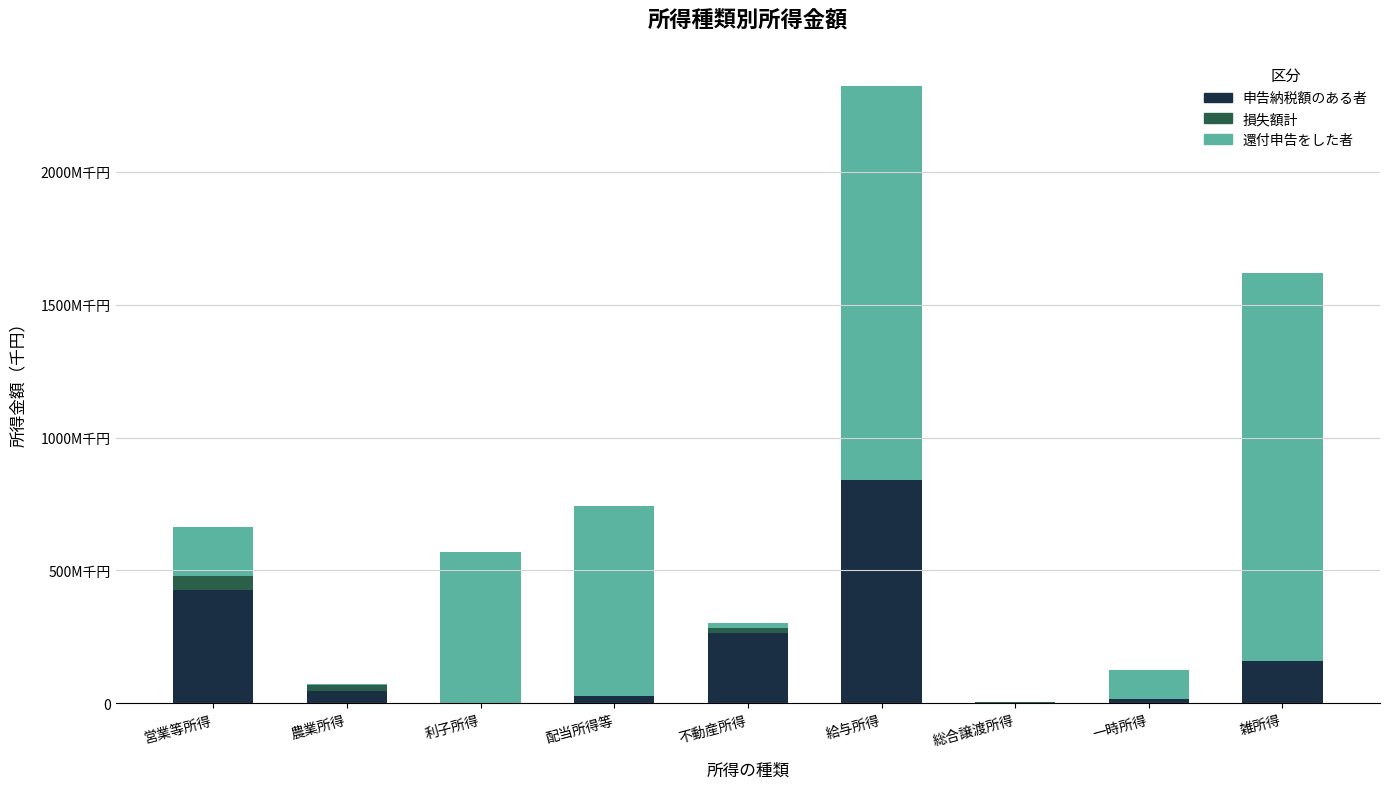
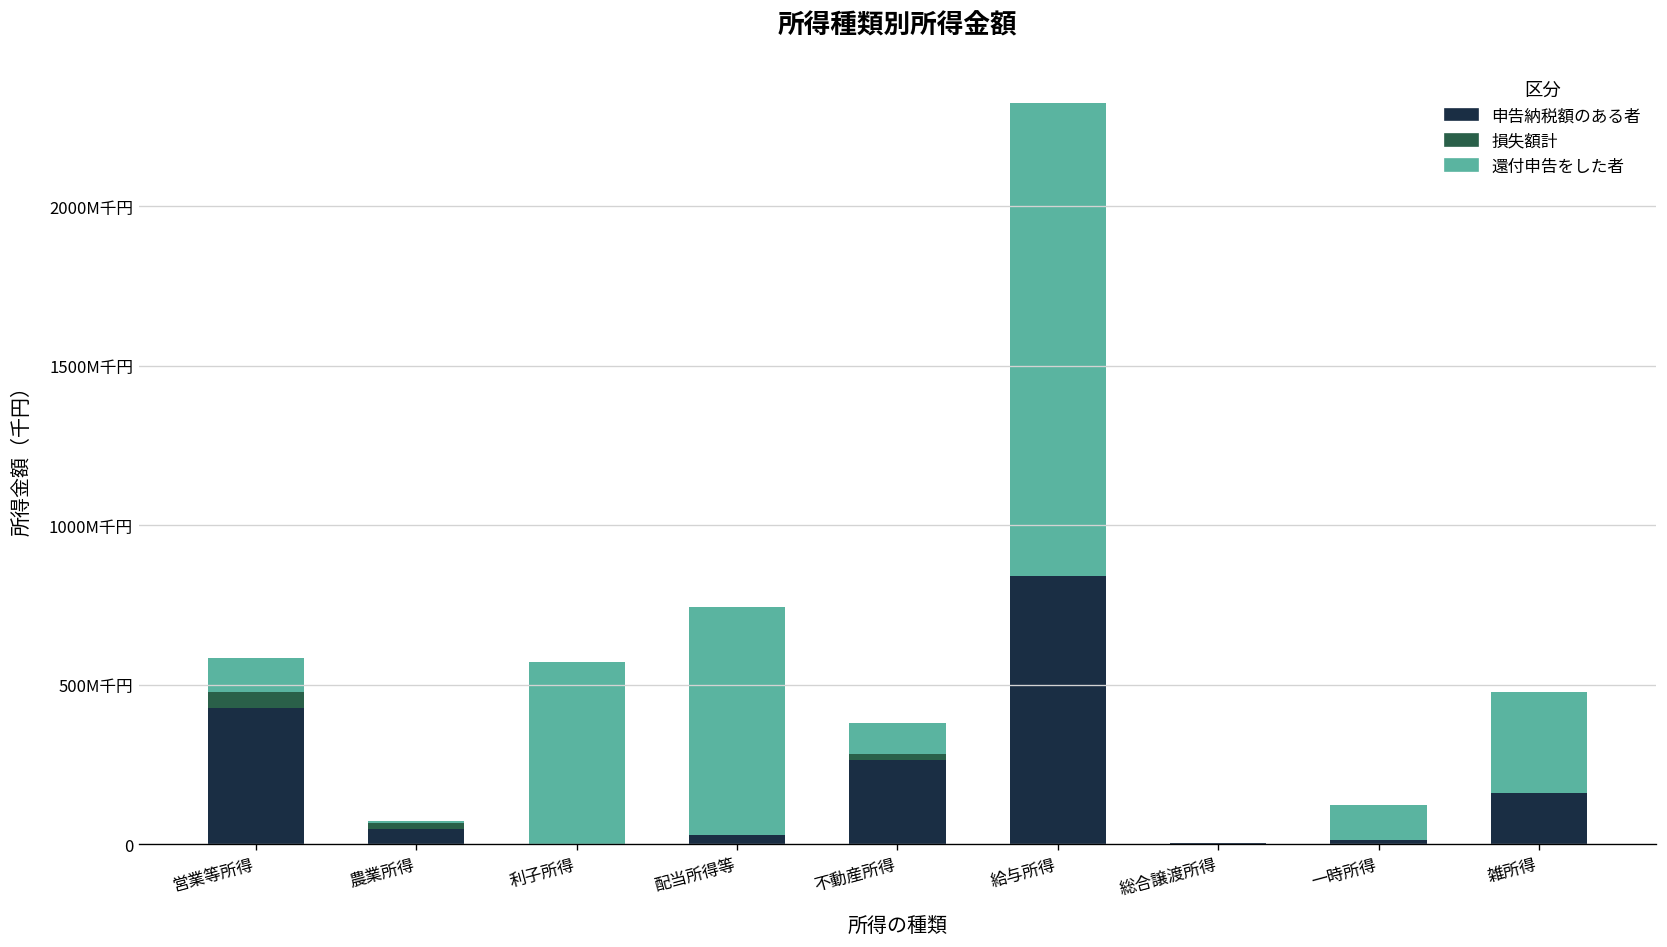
還付申告をした者, 営業等所得: 180M千円 -> 100M千円
還付申告をした者, 不動産所得: 20M千円 -> 100M千円
還付申告をした者, 雑所得: 1460M千円 -> 320M千円
